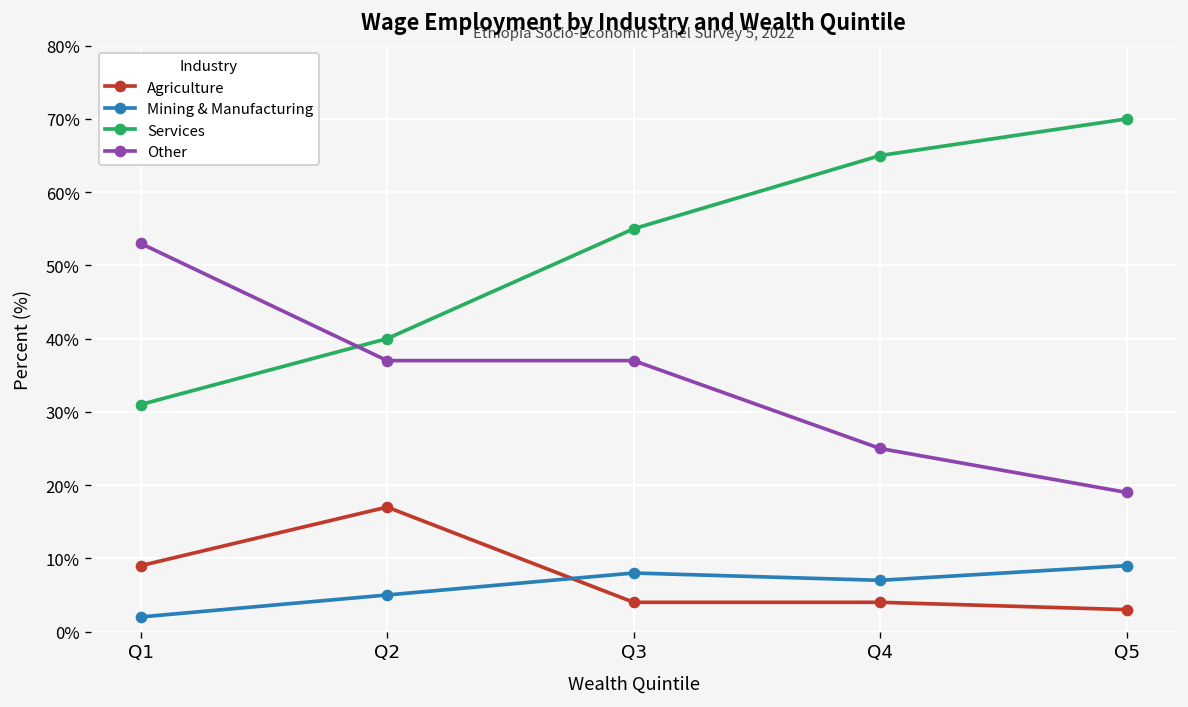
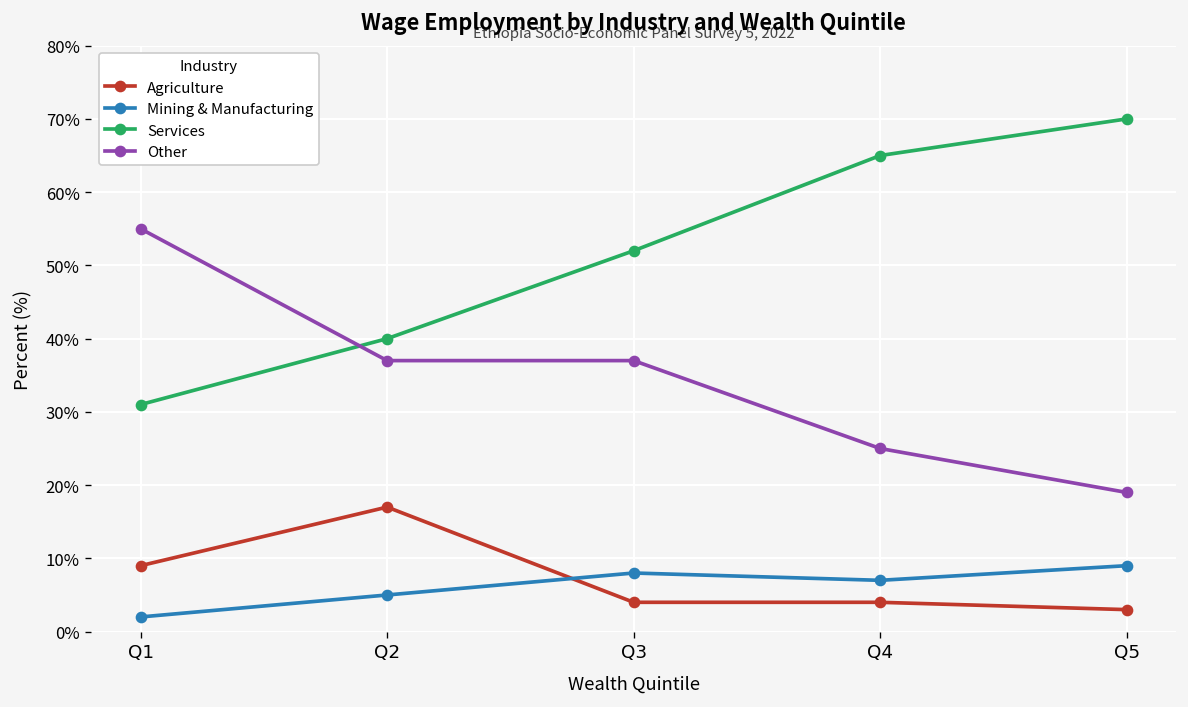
Other, Q1: 53% -> 55%
Services, Q3: 55% -> 52%
